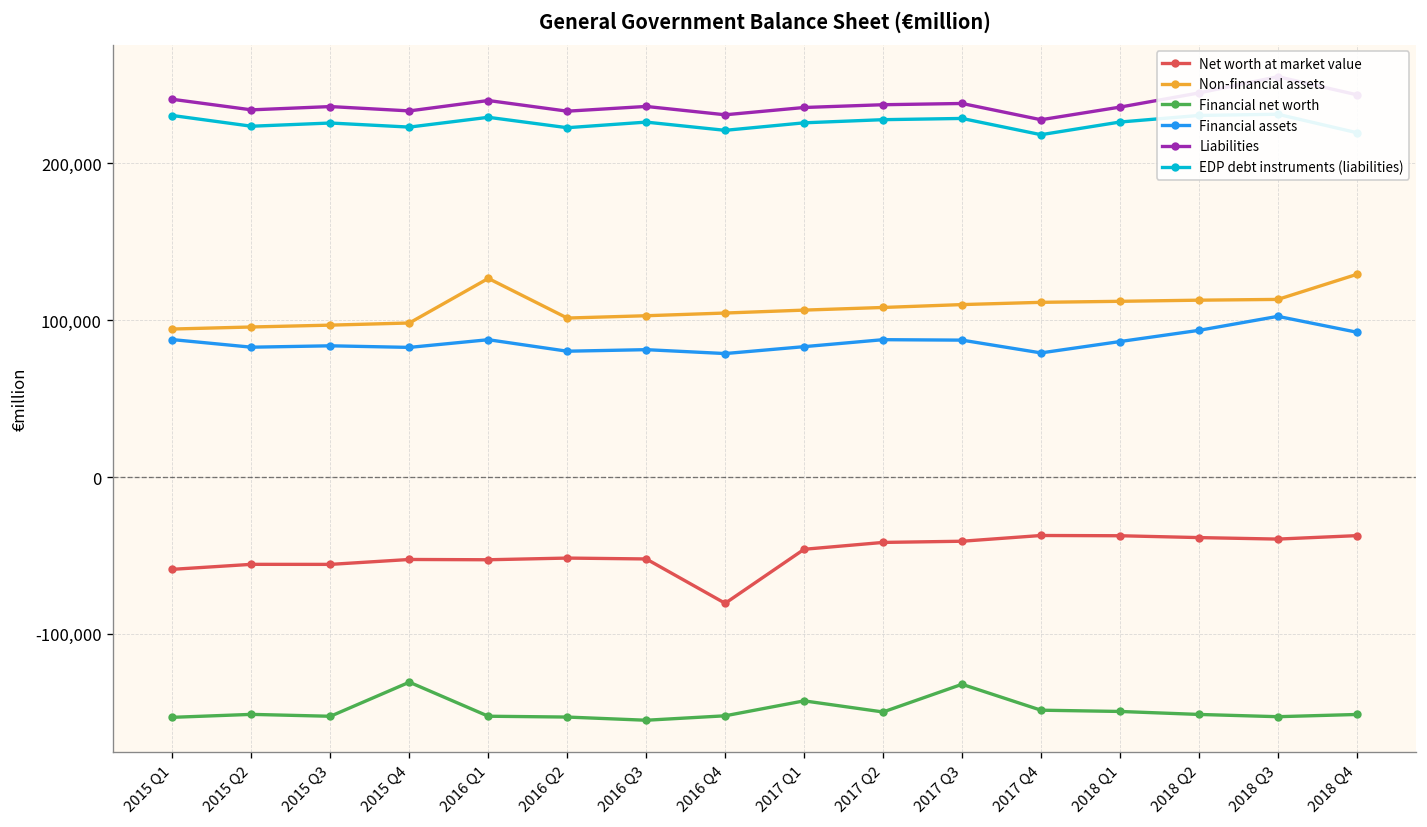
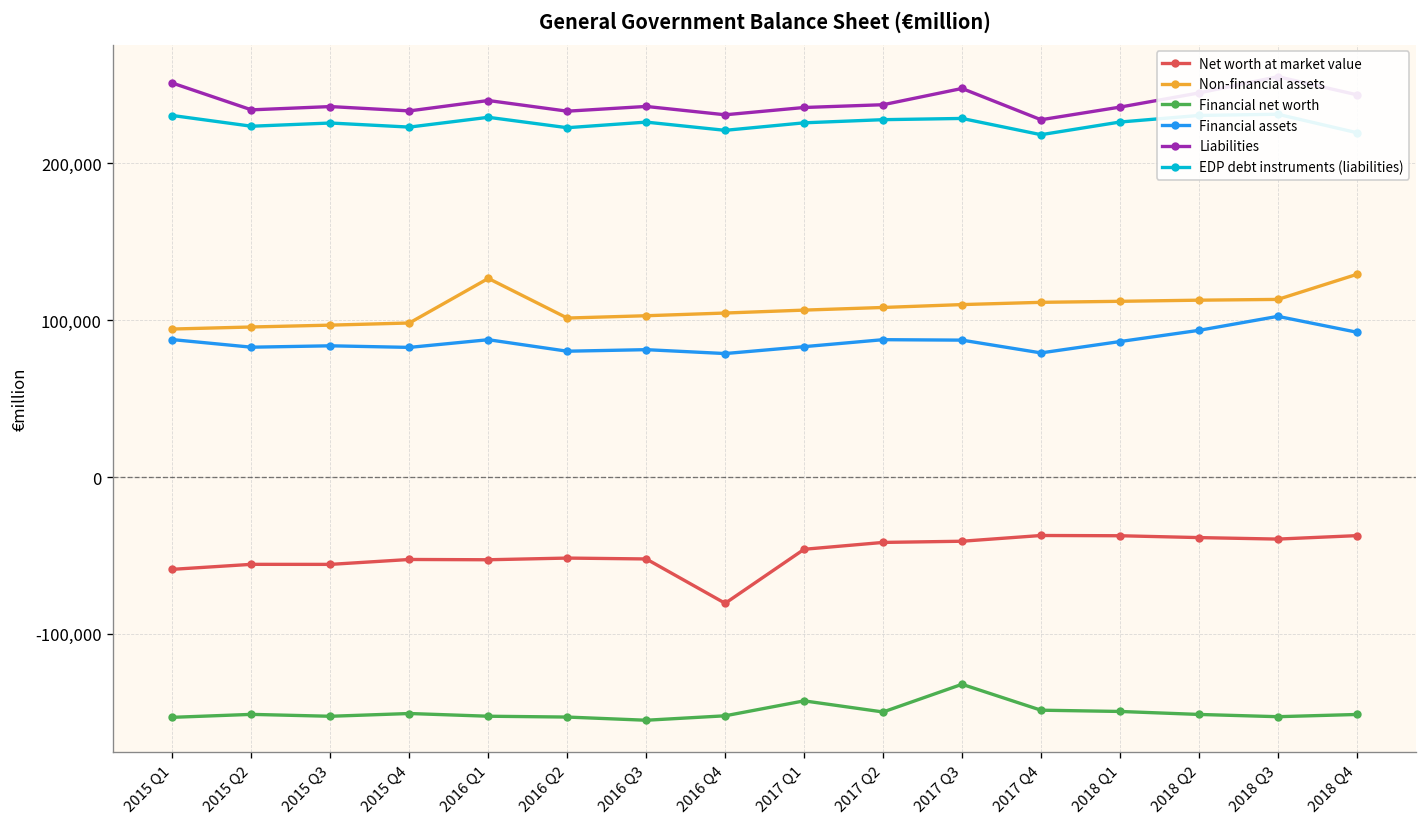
Liabilities, 2015 Q1: 241,000 -> 251,000
Financial net worth, 2015 Q4: -131,000 -> -151,000
Liabilities, 2017 Q3: 238,000 -> 248,000
